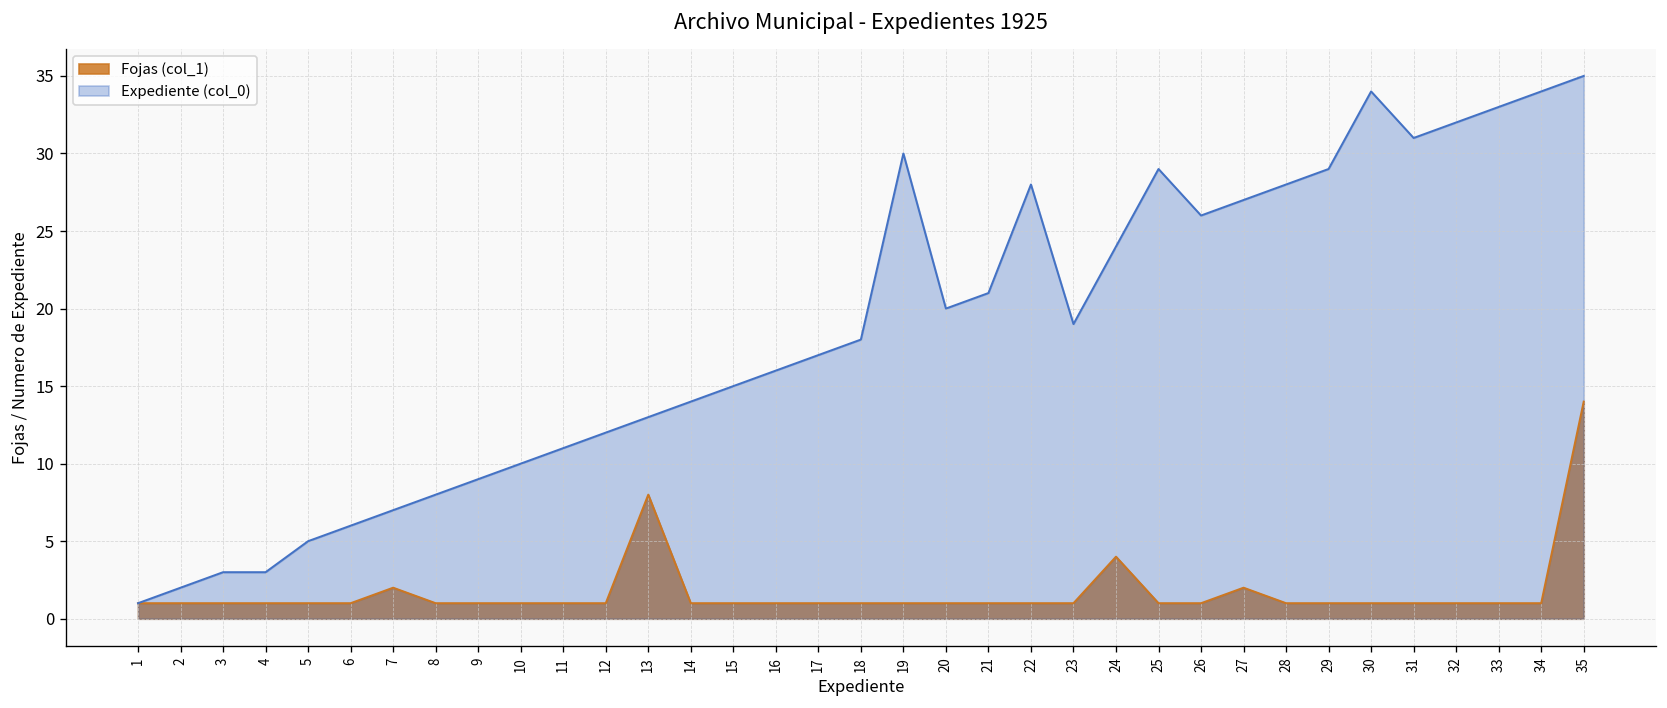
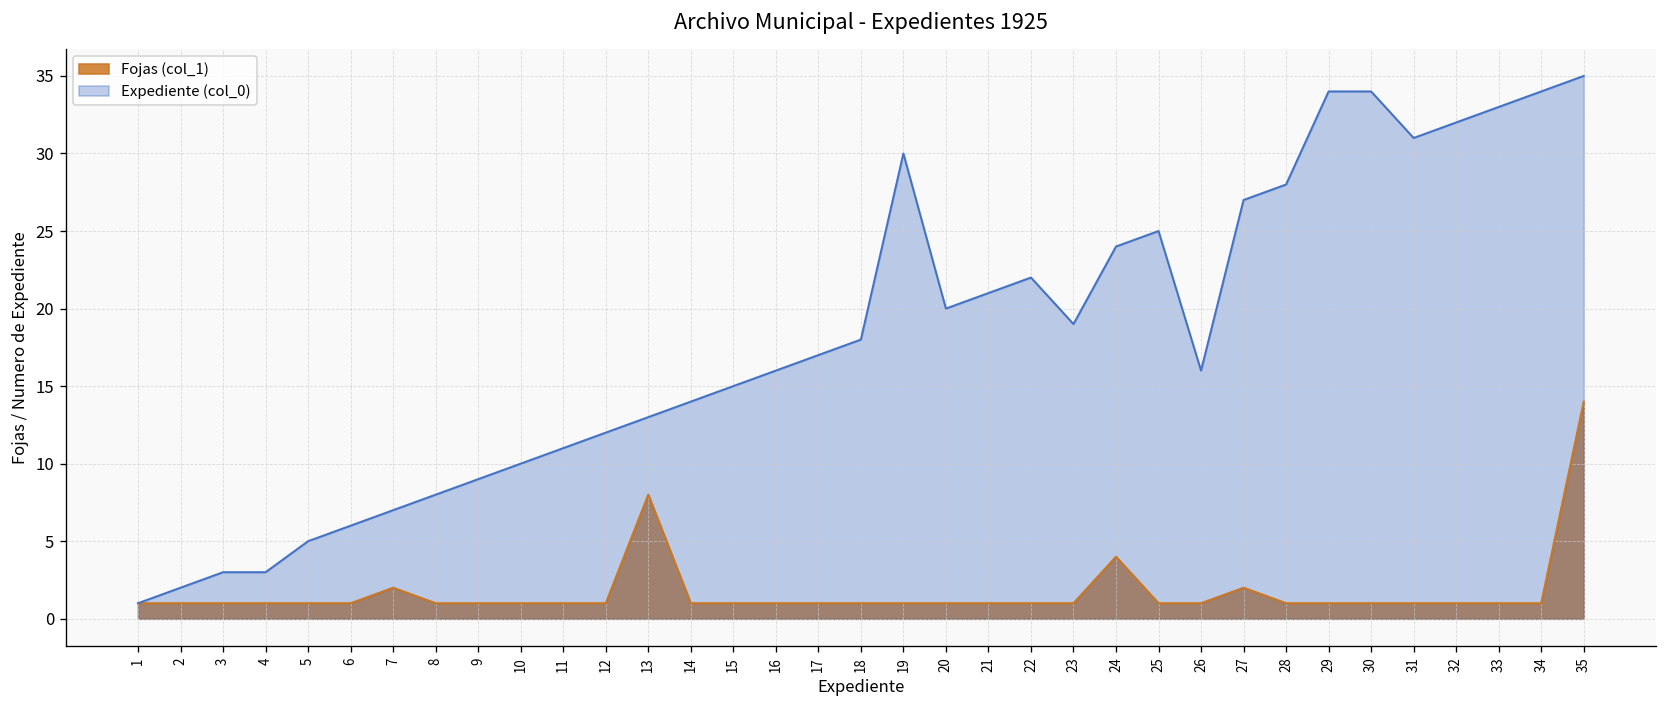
Expediente (col_0), 22: 28 -> 22
Expediente (col_0), 25: 29 -> 25
Expediente (col_0), 26: 26 -> 16
Expediente (col_0), 29: 29 -> 34
